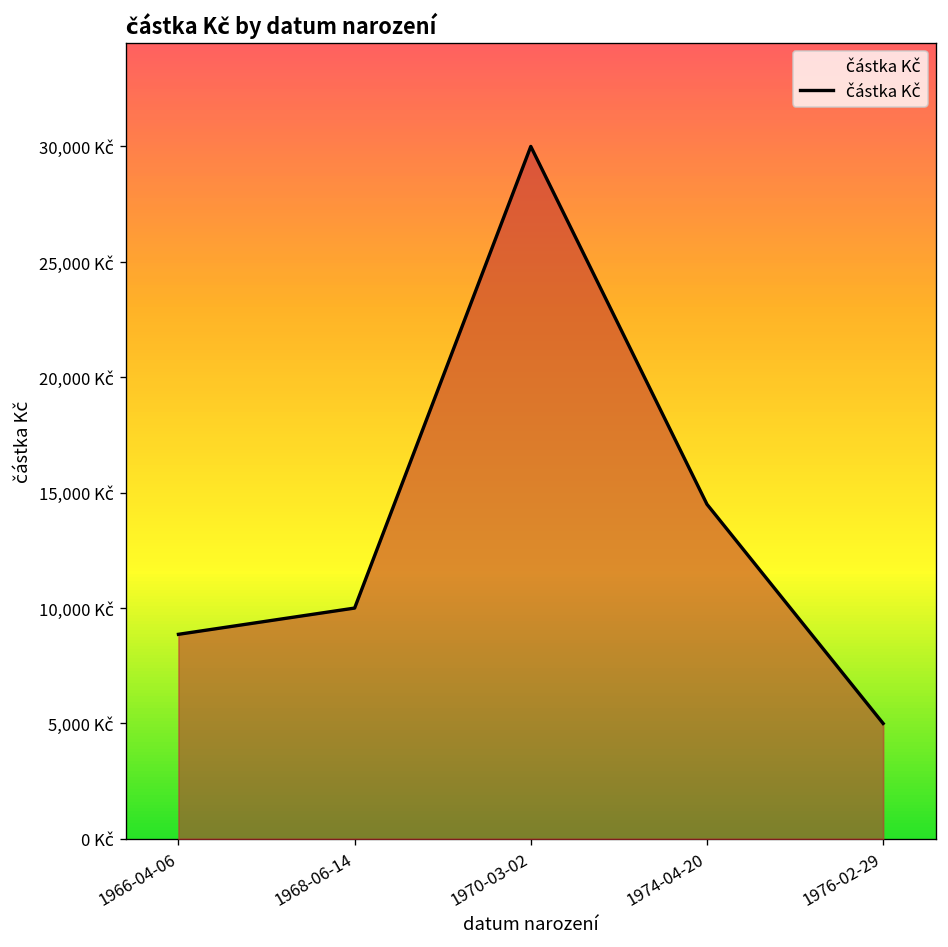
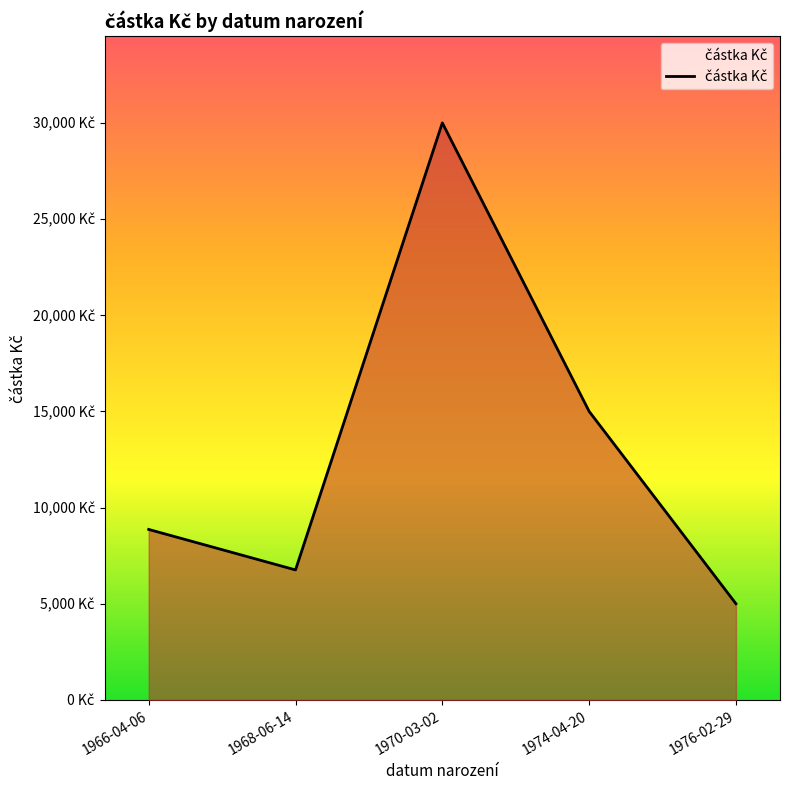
1968-06-14: 10,000 Kč -> 6,800 Kč
1974-04-20: 14,500 Kč -> 15,000 Kč
